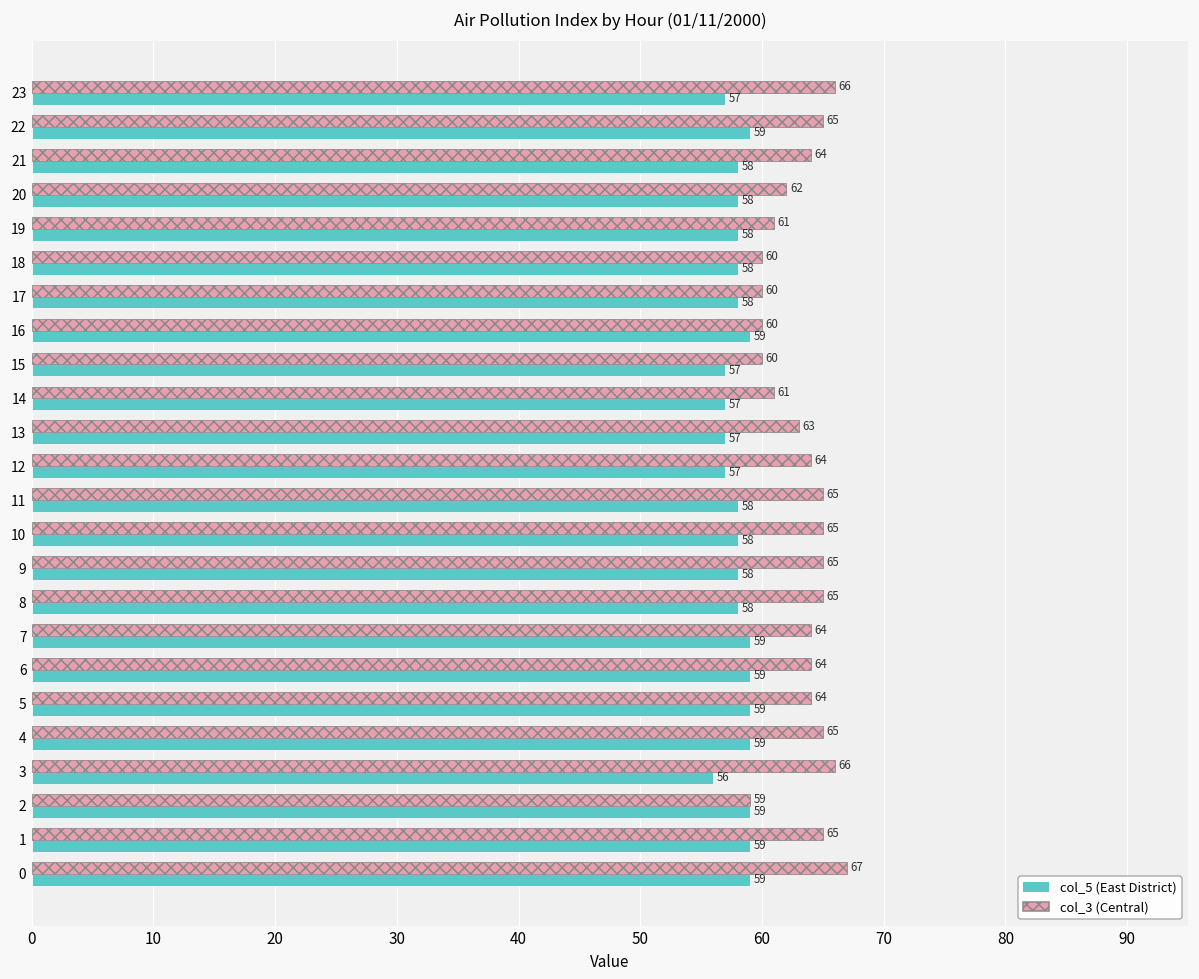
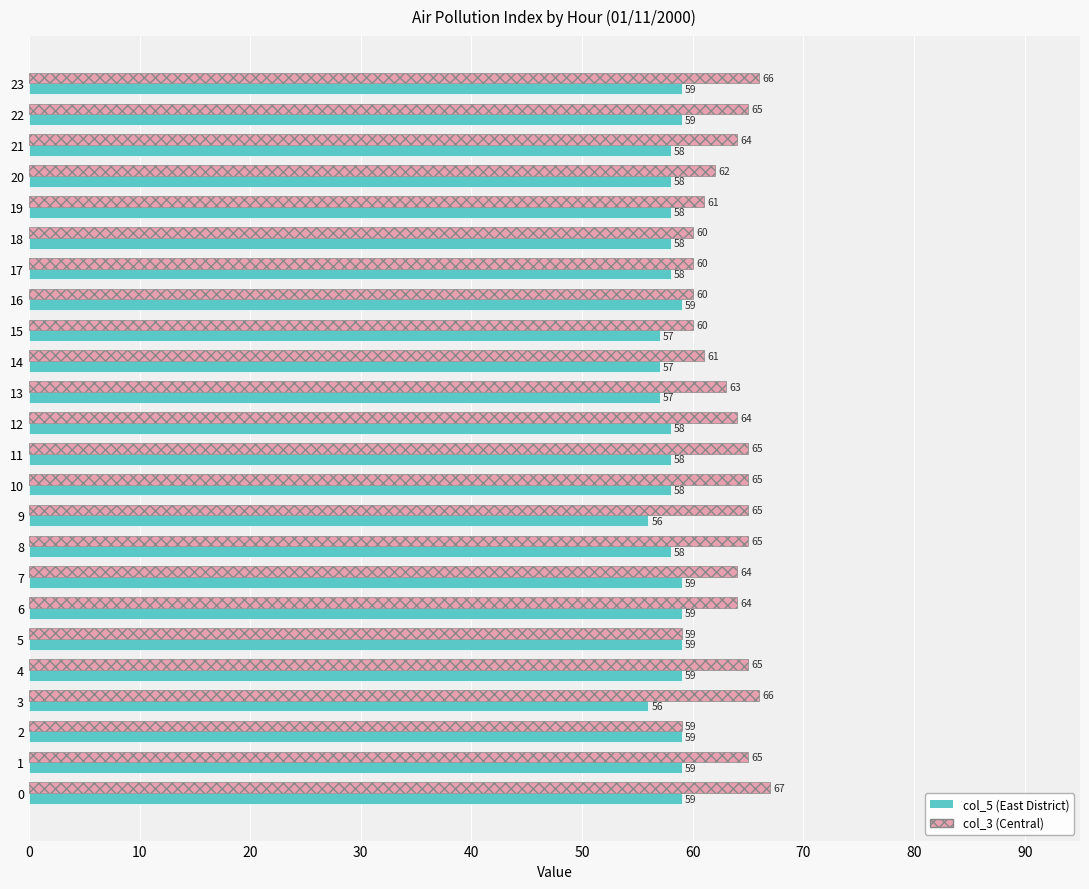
col_5 (East District), 23: 57 -> 59
col_5 (East District), 12: 57 -> 58
col_5 (East District), 9: 58 -> 56
col_3 (Central), 5: 64 -> 59
